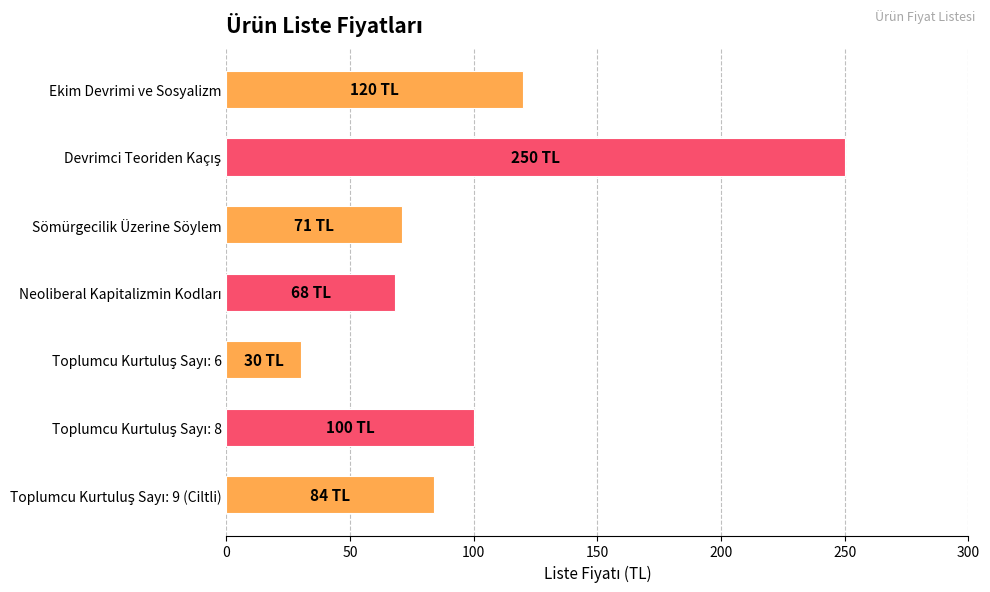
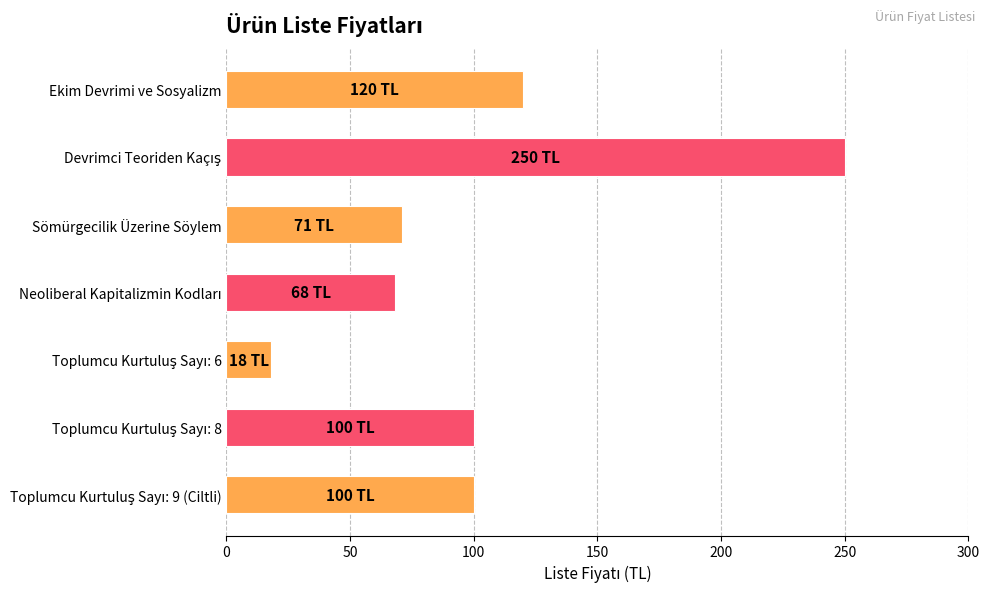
Toplumcu Kurtuluş Sayı: 6: 30 -> 18
Toplumcu Kurtuluş Sayı: 9 (Ciltli): 84 -> 100
